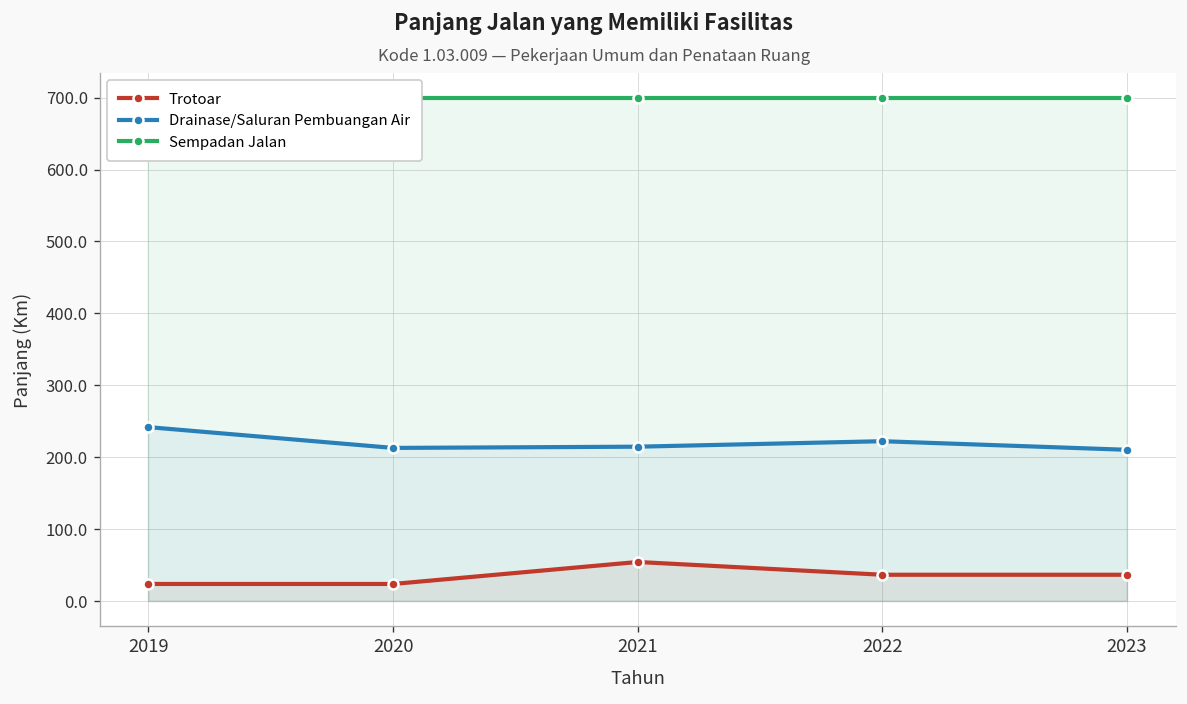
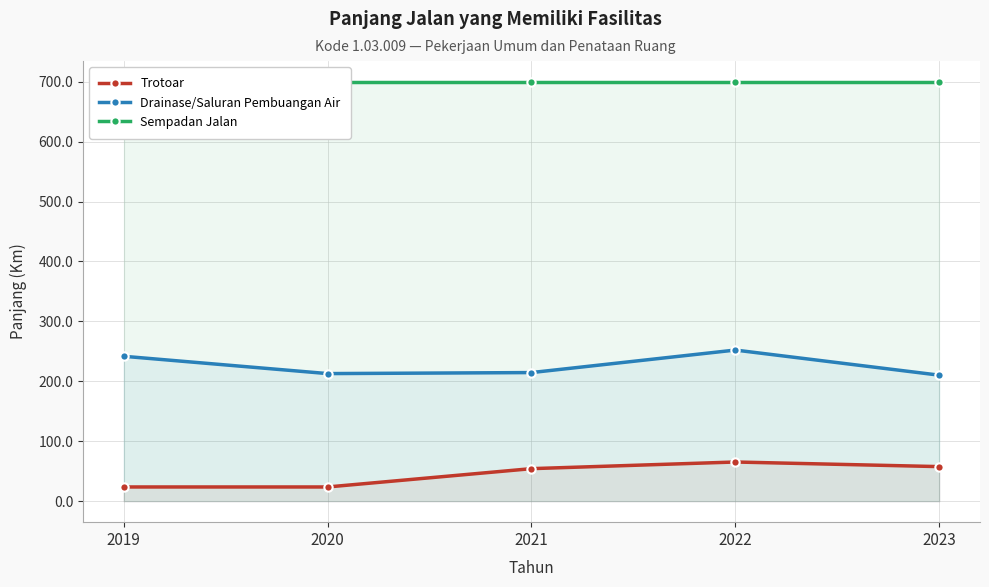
Trotoar, 2022: 40 -> 70
Drainase/Saluran Pembuangan Air, 2022: 220 -> 250
Trotoar, 2023: 40 -> 60
